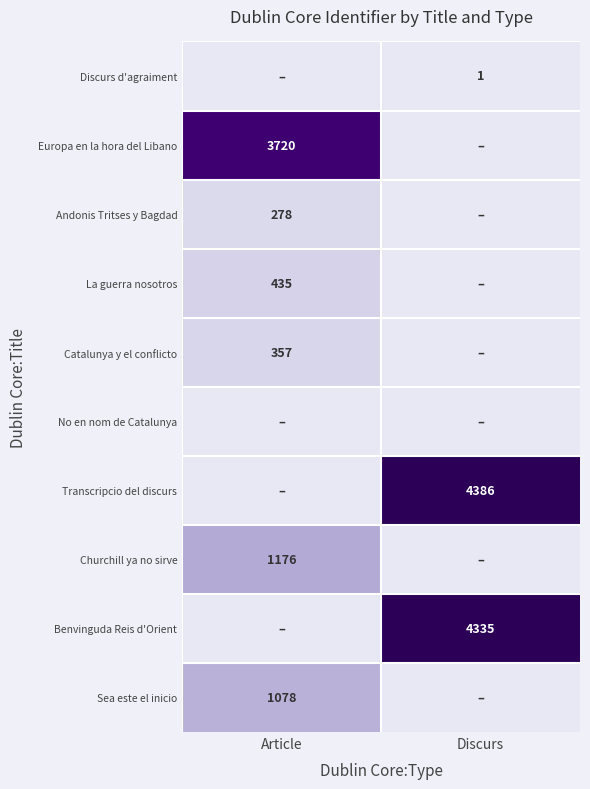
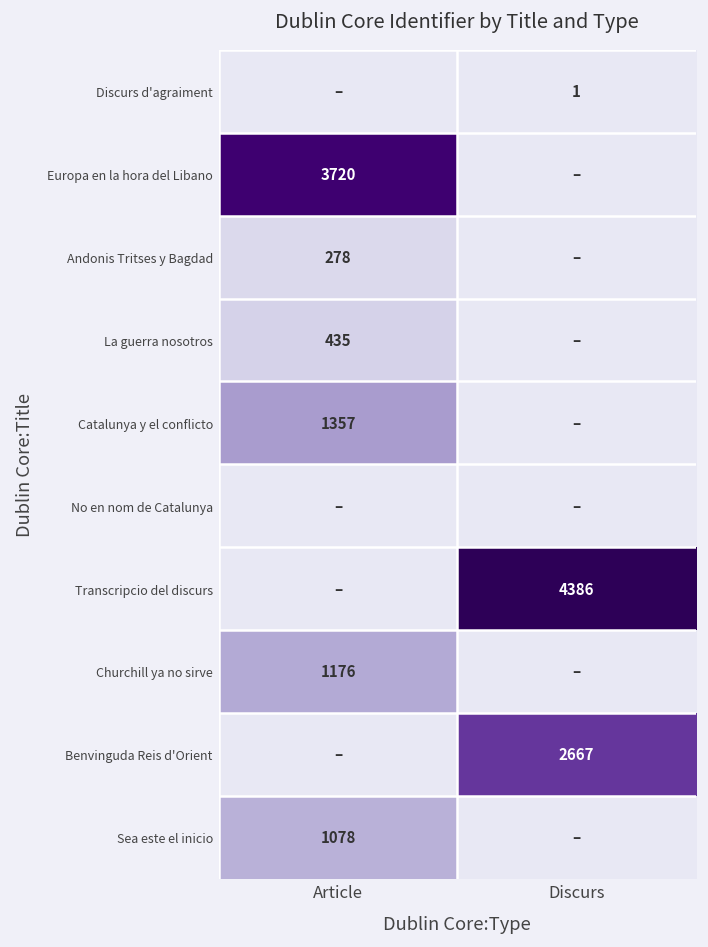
Catalunya y el conflicto, Article: 357 -> 1357
Benvinguda Reis d'Orient, Discurs: 4335 -> 2667
